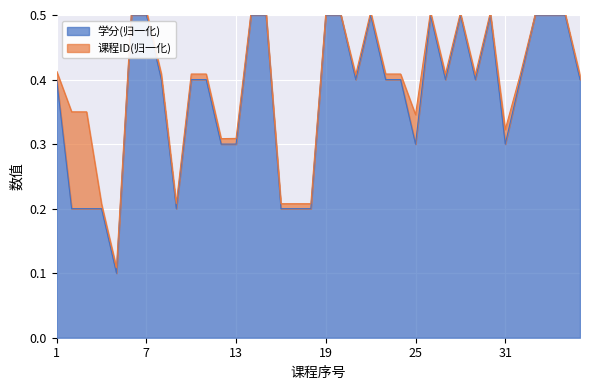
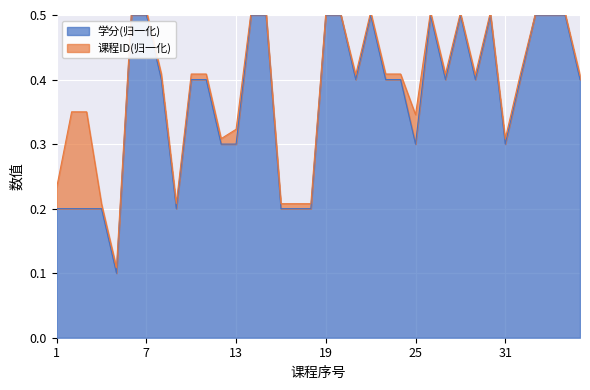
学分(归一化), 1: 0.40 -> 0.20
课程ID(归一化), 1: 0.01 -> 0.03
课程ID(归一化), 13: 0.01 -> 0.02
课程ID(归一化), 31: 0.02 -> 0.01
